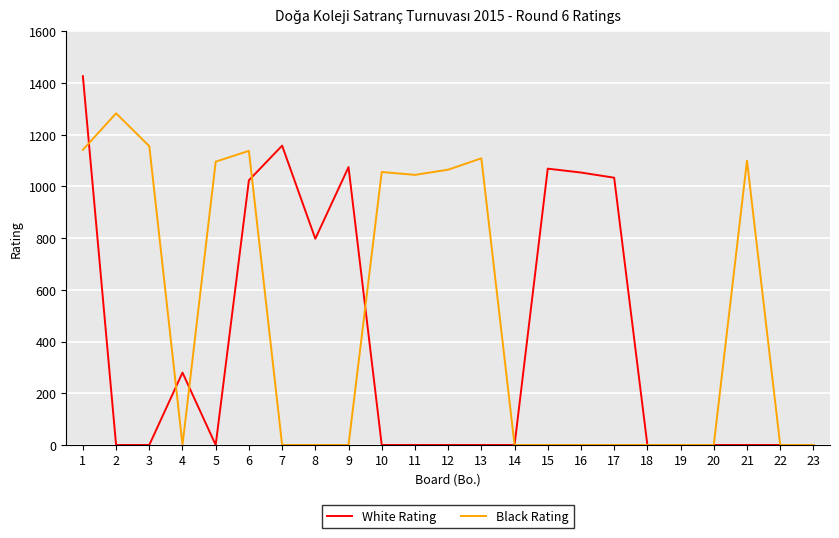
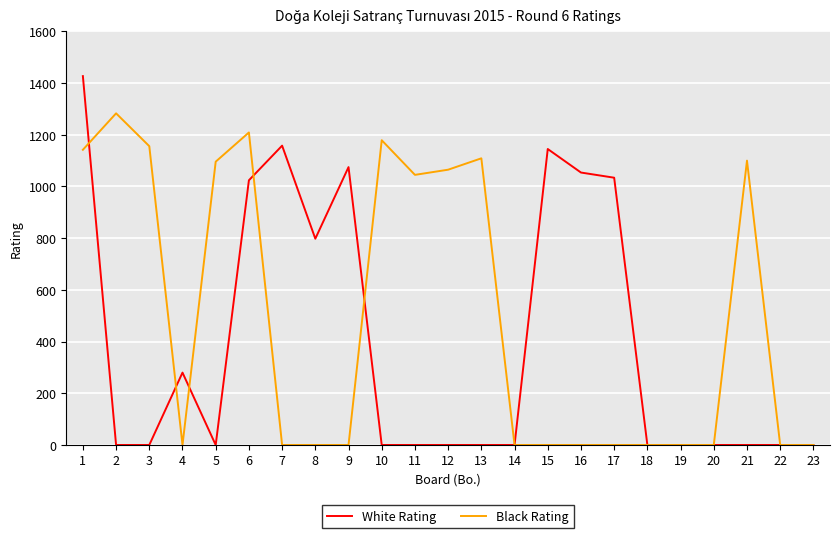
Black Rating, 6: 1140 -> 1210
Black Rating, 10: 1060 -> 1180
White Rating, 15: 1070 -> 1150
